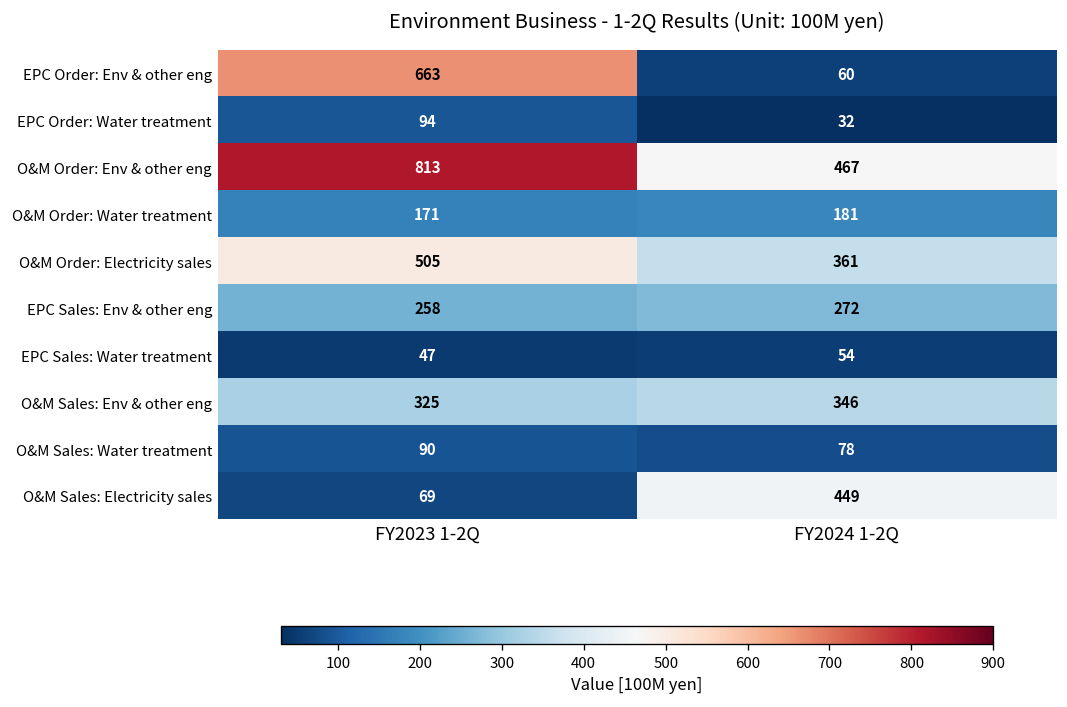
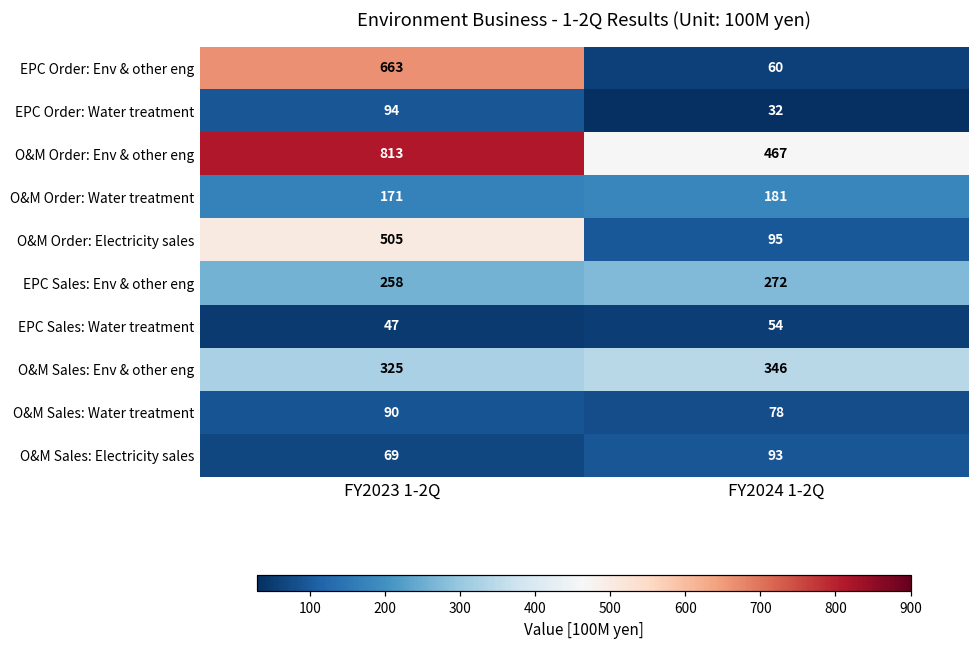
O&M Order: Electricity sales, FY2024 1-2Q: 361 -> 95
O&M Sales: Electricity sales, FY2024 1-2Q: 449 -> 93
